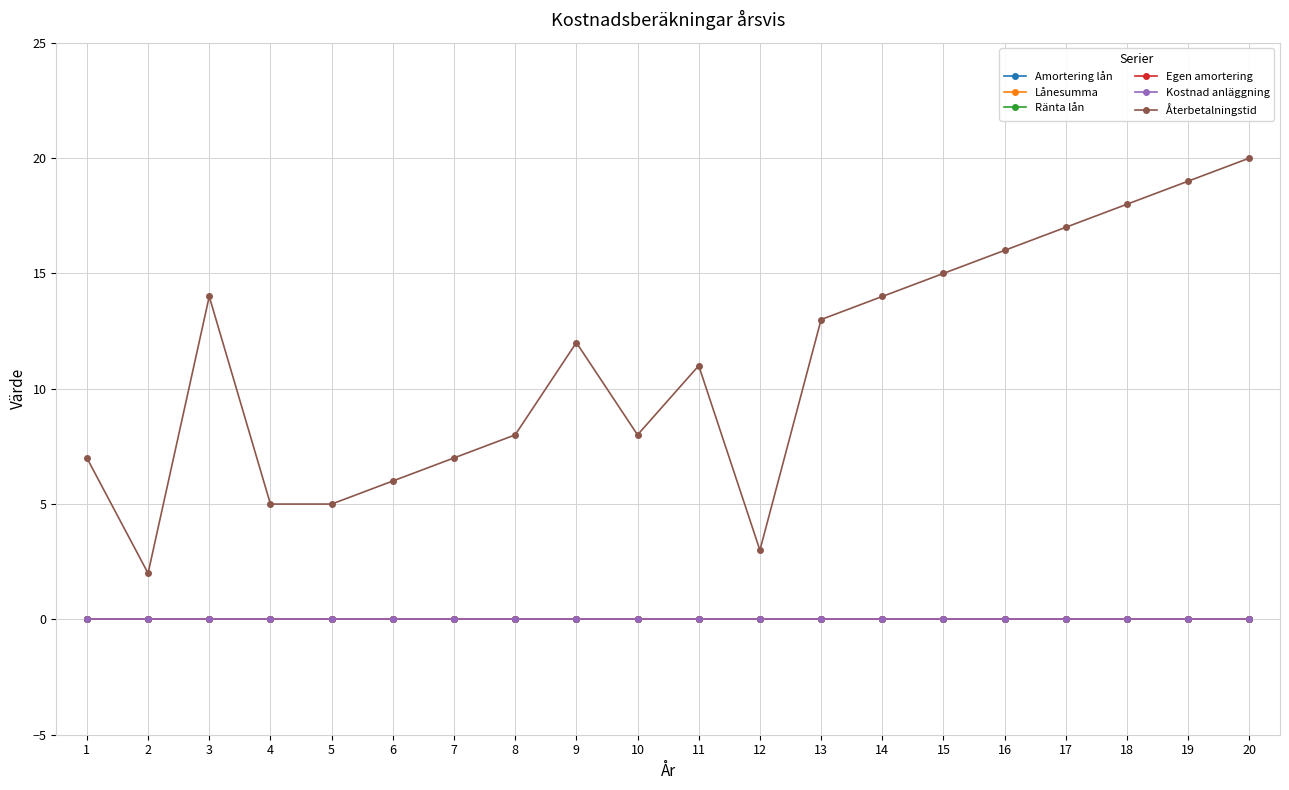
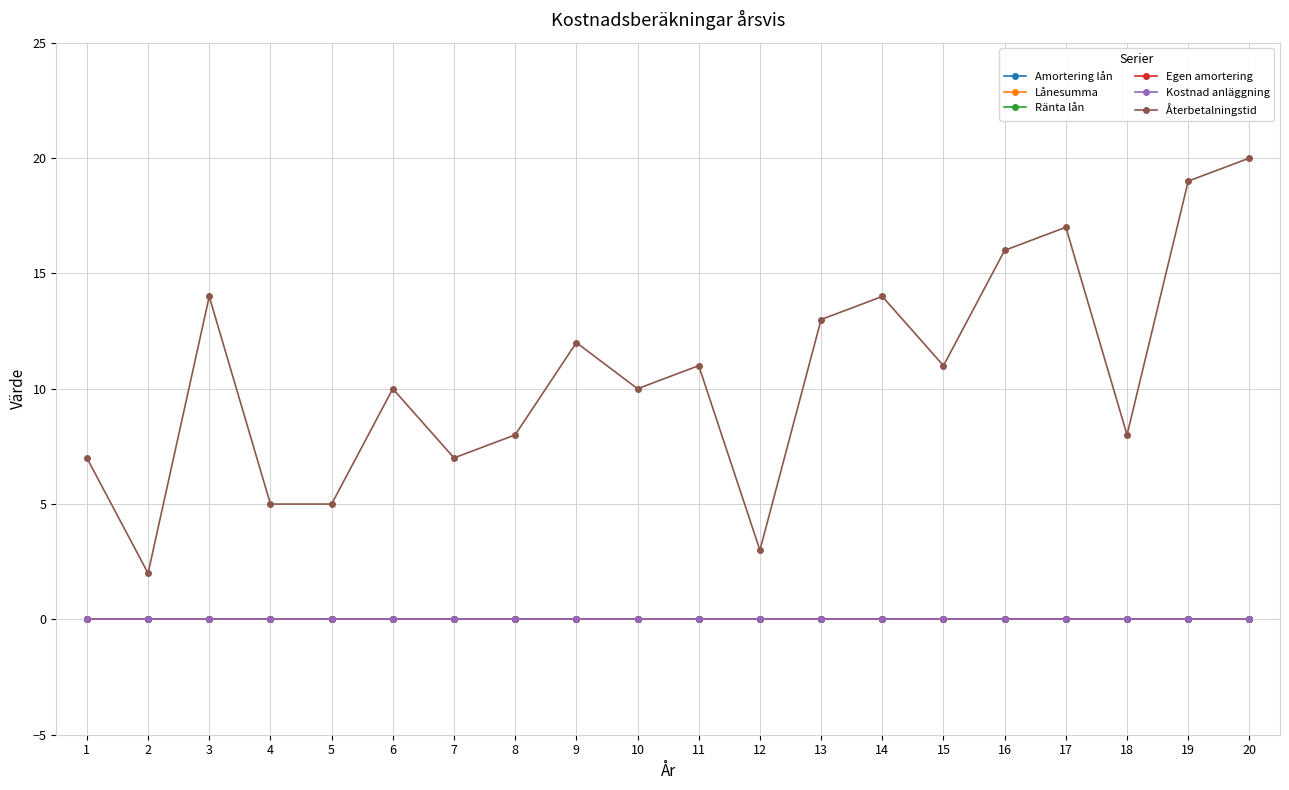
Återbetalningstid, 6: 6 -> 10
Återbetalningstid, 10: 8 -> 10
Återbetalningstid, 15: 15 -> 11
Återbetalningstid, 18: 18 -> 8
